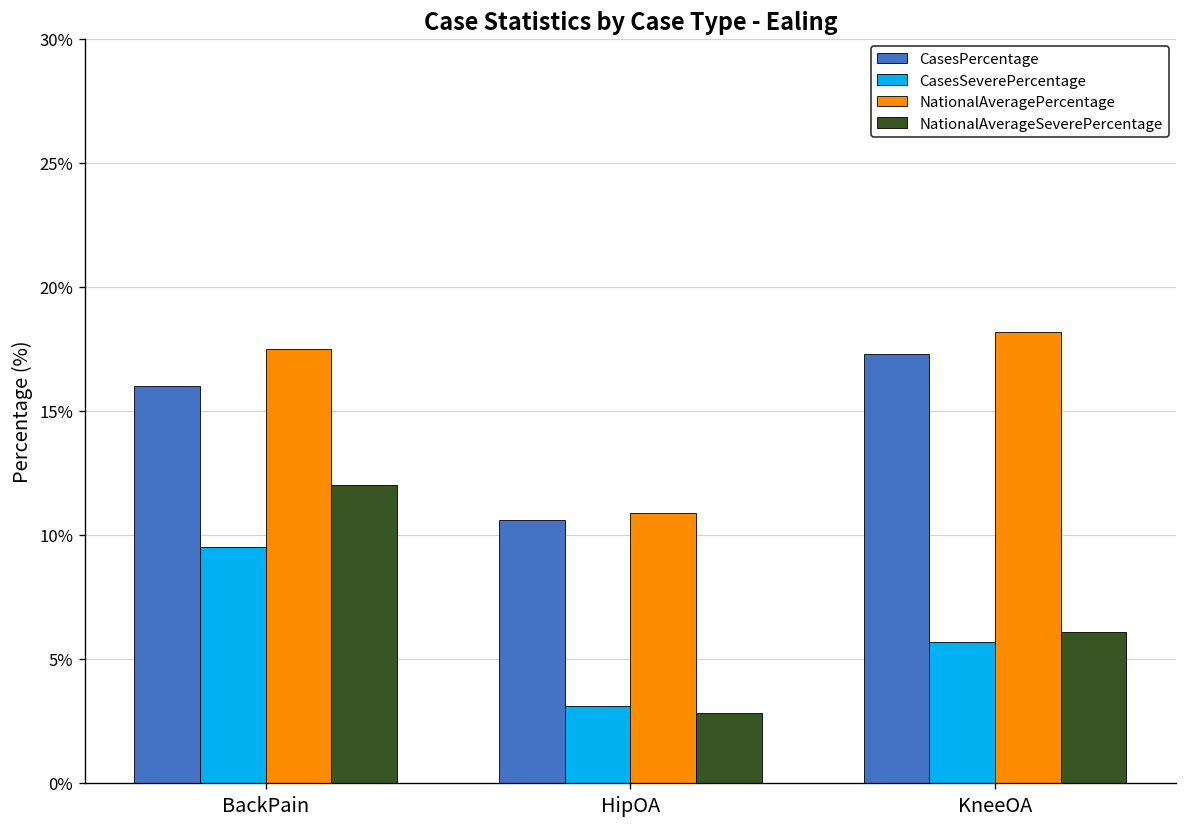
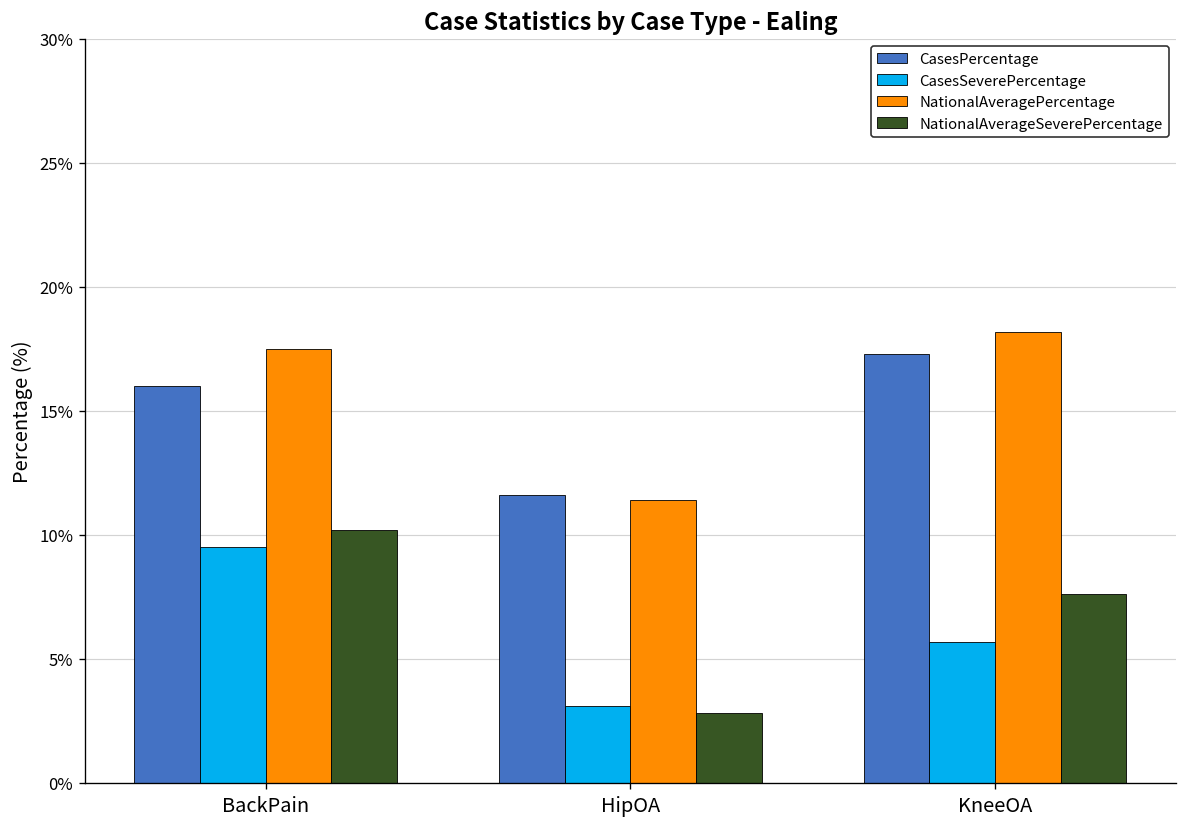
NationalAverageSeverePercentage, BackPain: 12.0% -> 10.2%
CasesPercentage, HipOA: 10.6% -> 11.6%
NationalAveragePercentage, HipOA: 10.9% -> 11.4%
NationalAverageSeverePercentage, KneeOA: 6.1% -> 7.6%
